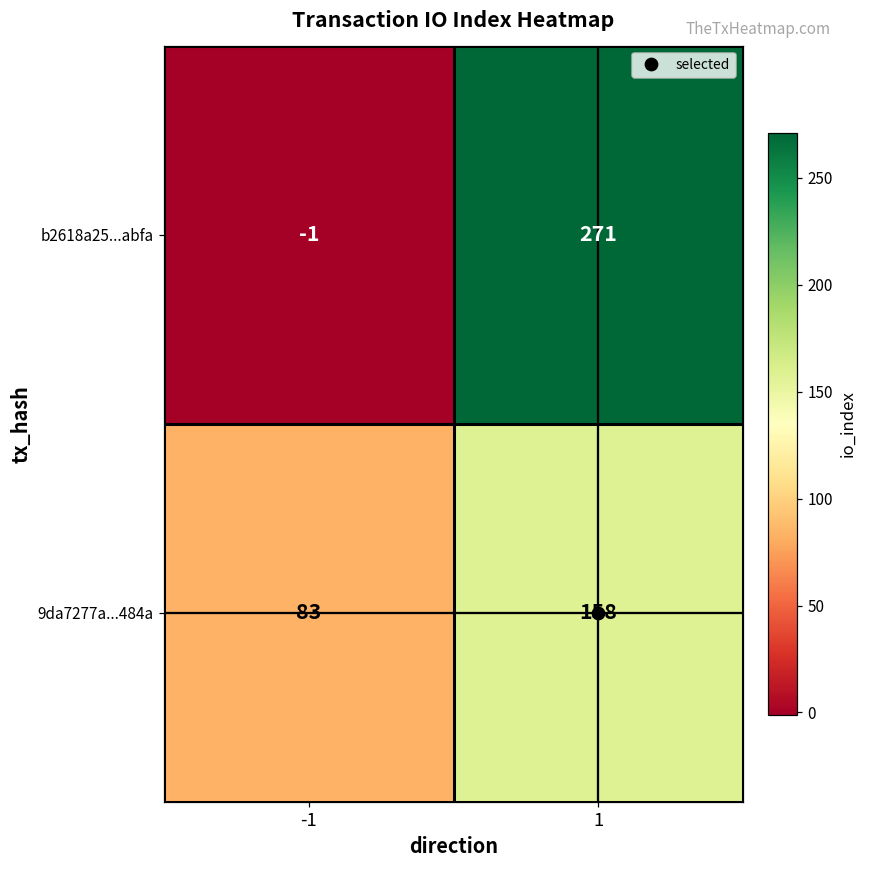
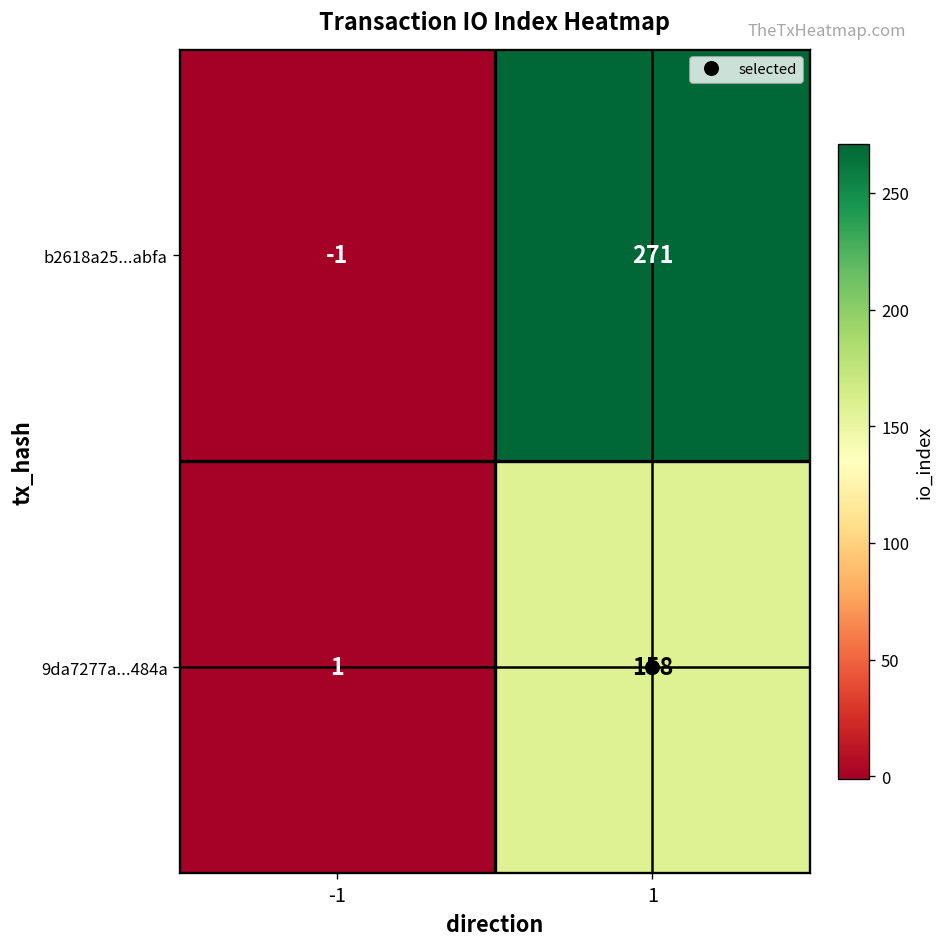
9da7277a...484a, -1: 83 -> 1
